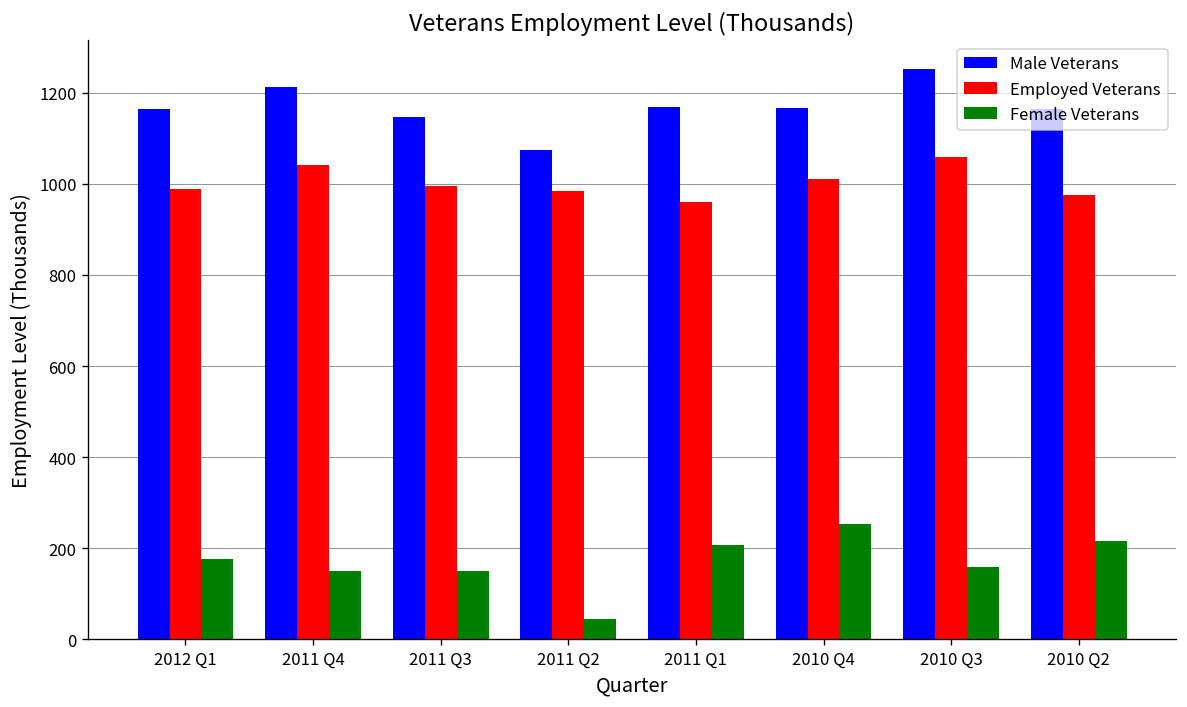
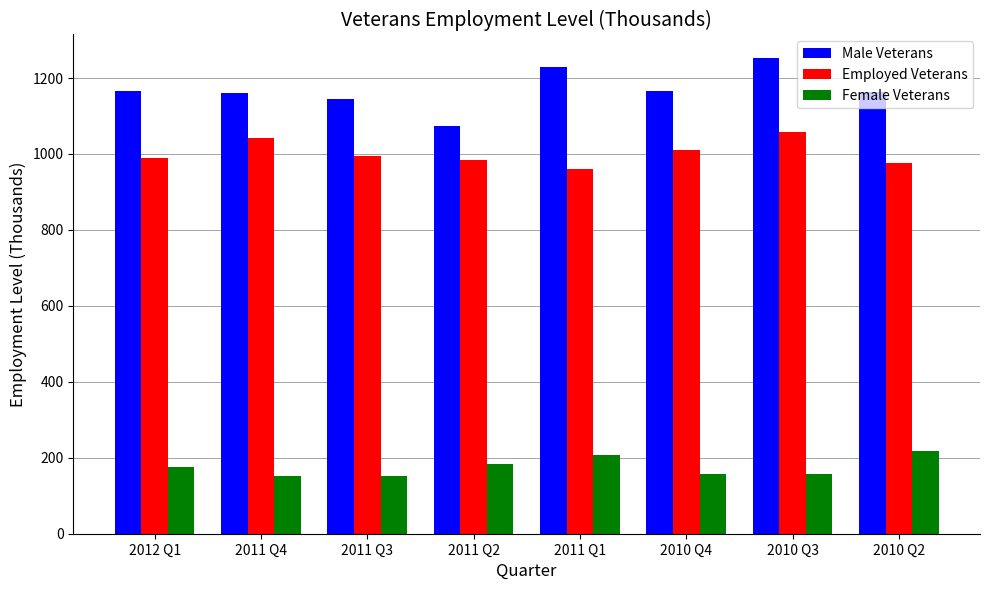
Male Veterans, 2011 Q4: 1210 -> 1160
Female Veterans, 2011 Q2: 40 -> 180
Male Veterans, 2011 Q1: 1170 -> 1230
Female Veterans, 2010 Q4: 250 -> 160
